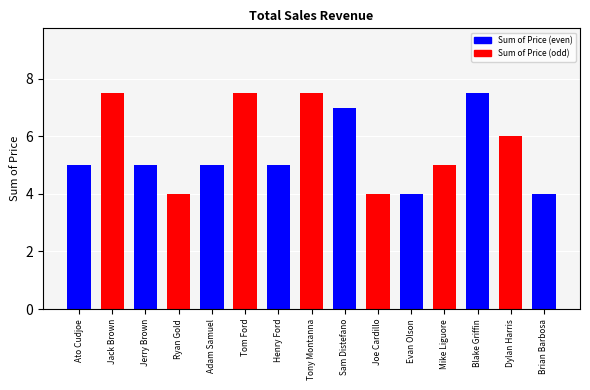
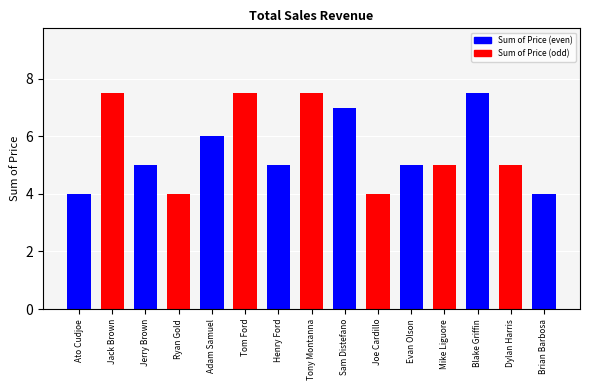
Ato Cudjoe: 5 -> 4
Adam Samuel: 5 -> 6
Evan Olson: 4 -> 5
Dylan Harris: 6 -> 5
